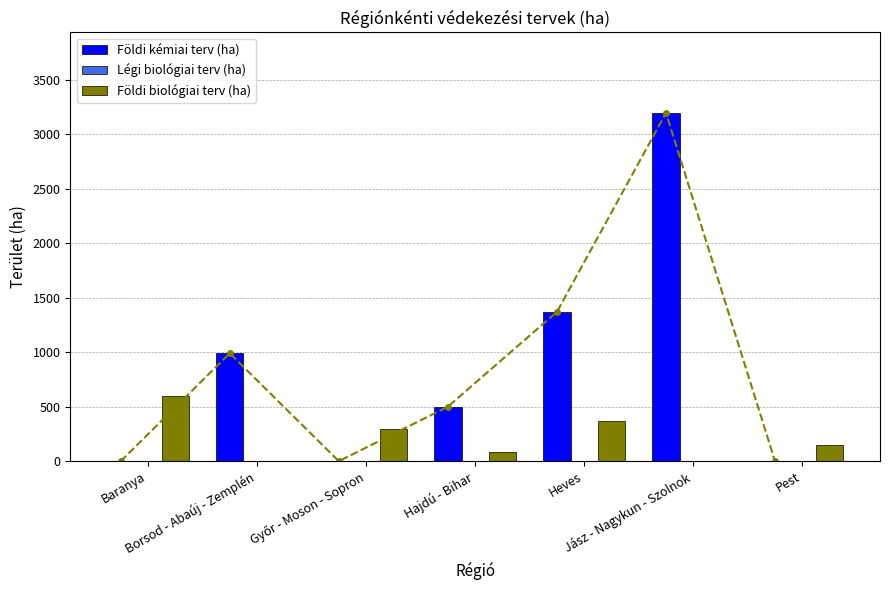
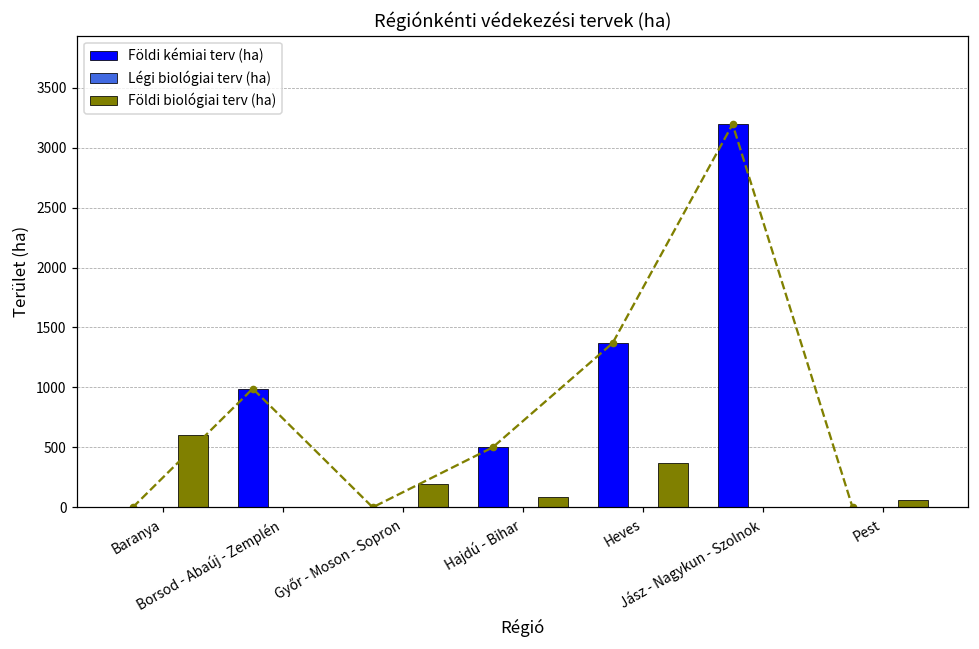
Földi biológiai terv (ha), Győr - Moson - Sopron: 300 -> 190
Földi biológiai terv (ha), Pest: 150 -> 60
